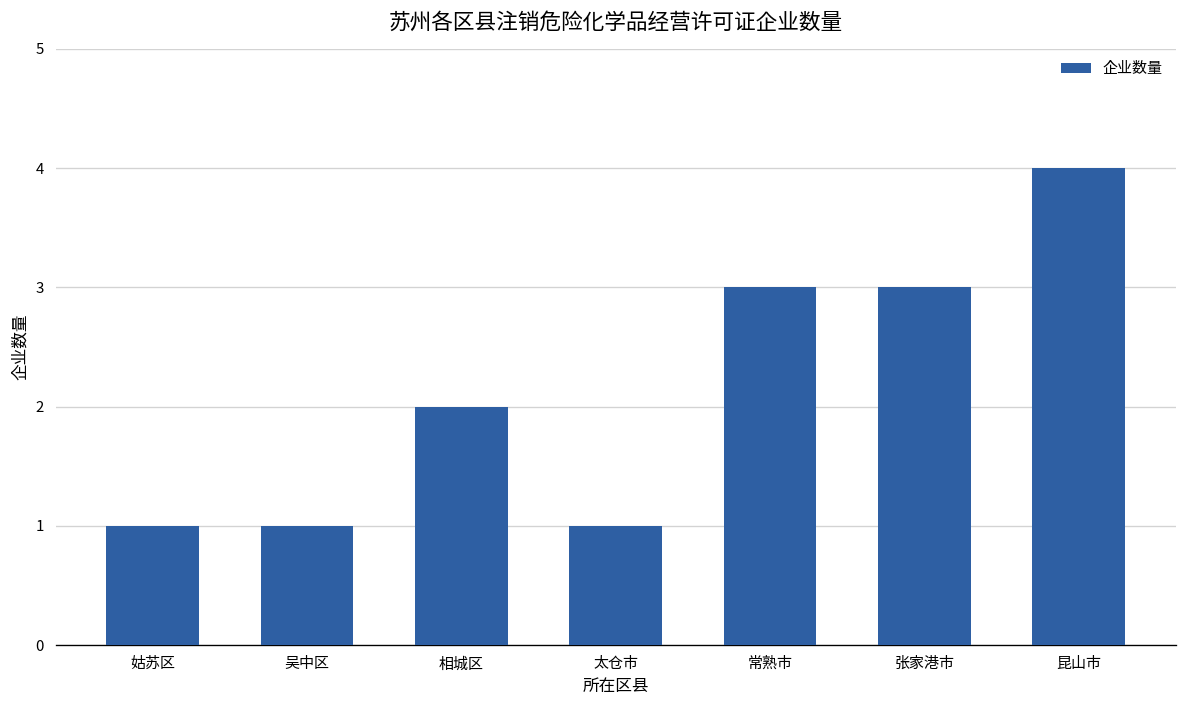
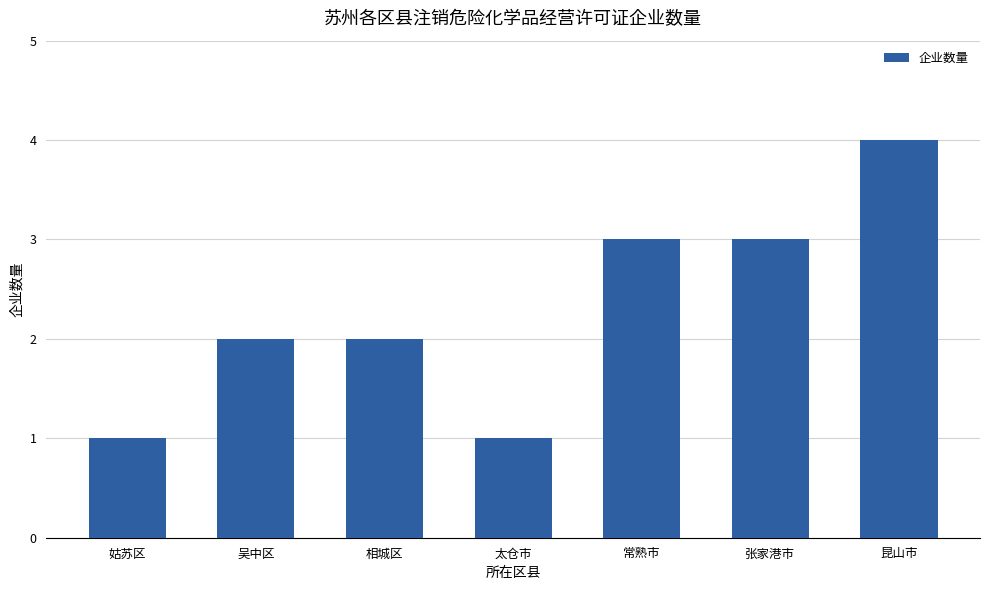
吴中区: 1 -> 2
